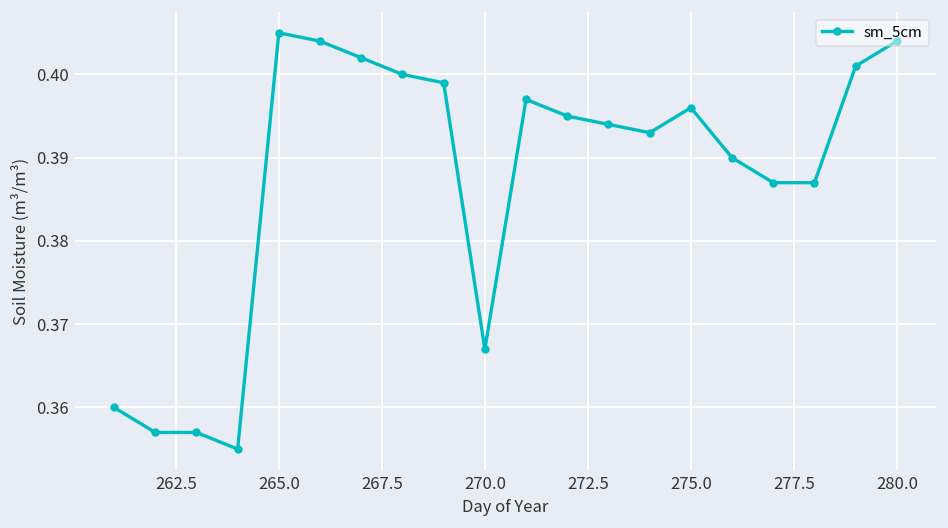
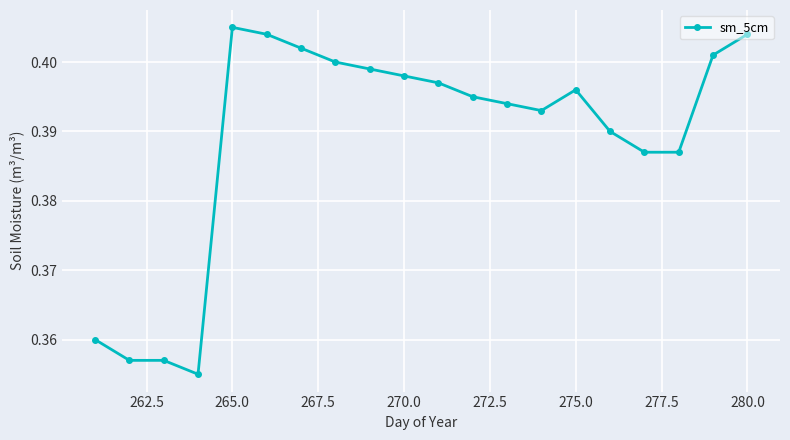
270.0: 0.367 -> 0.398
